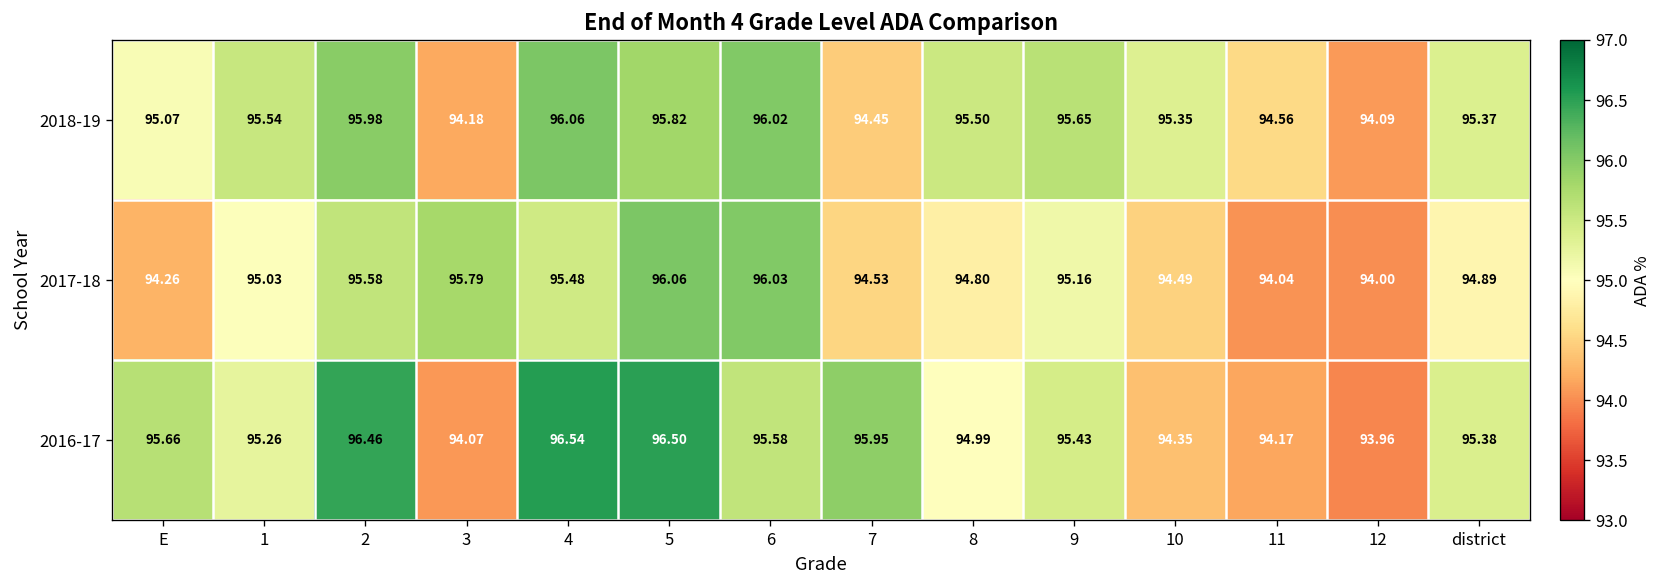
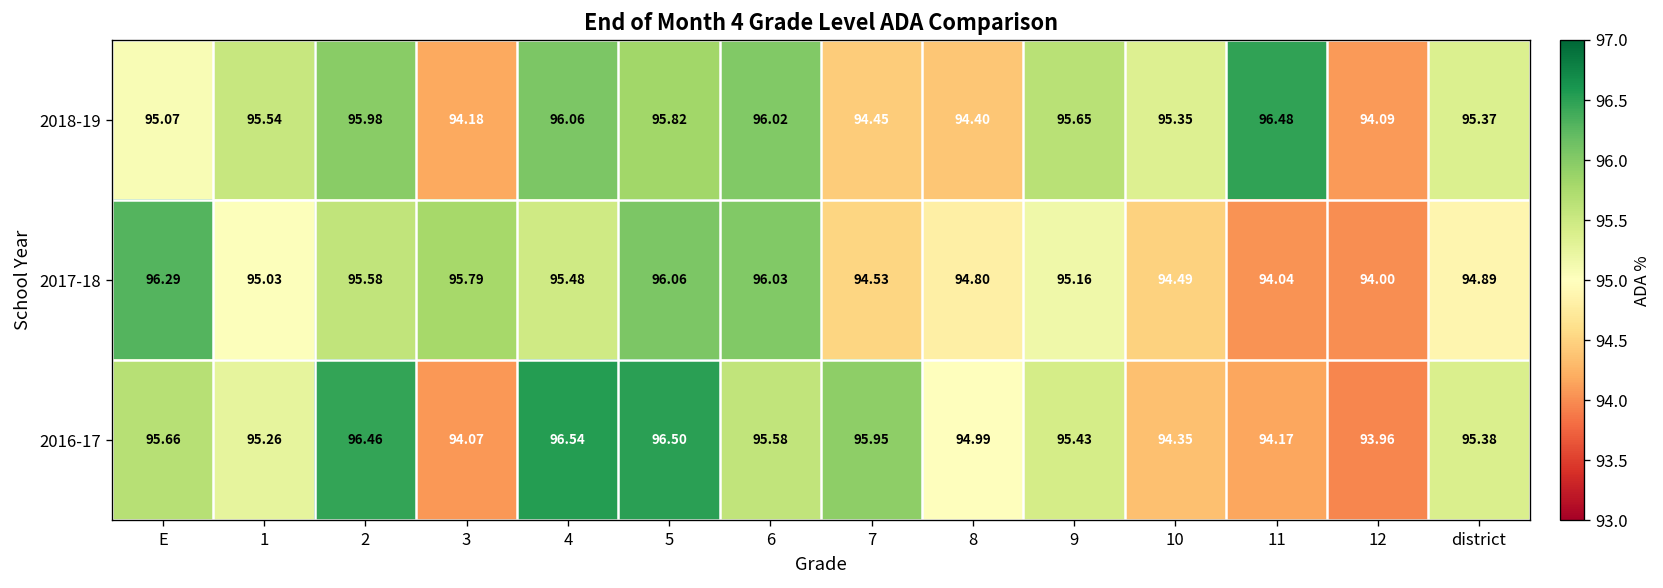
2018-19, 8: 95.50 -> 94.40
2018-19, 11: 94.56 -> 96.48
2017-18, E: 94.26 -> 96.29
